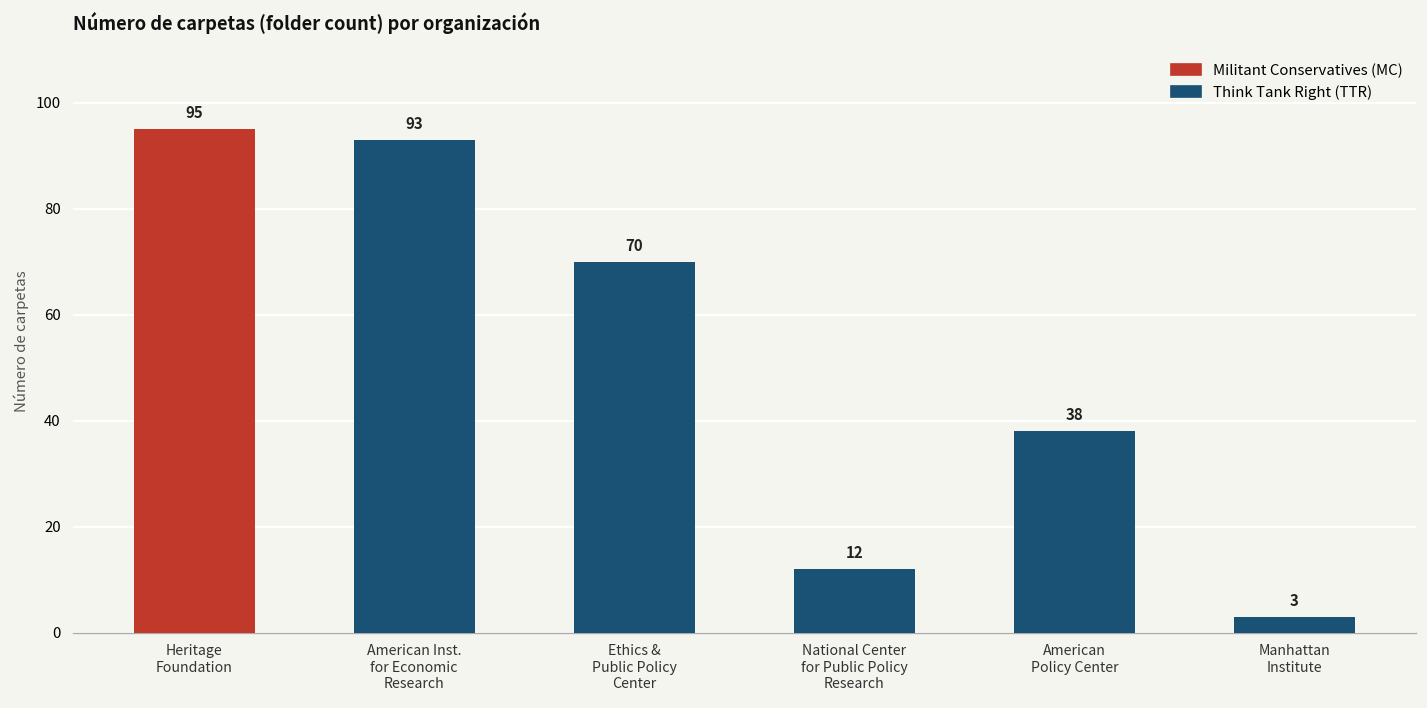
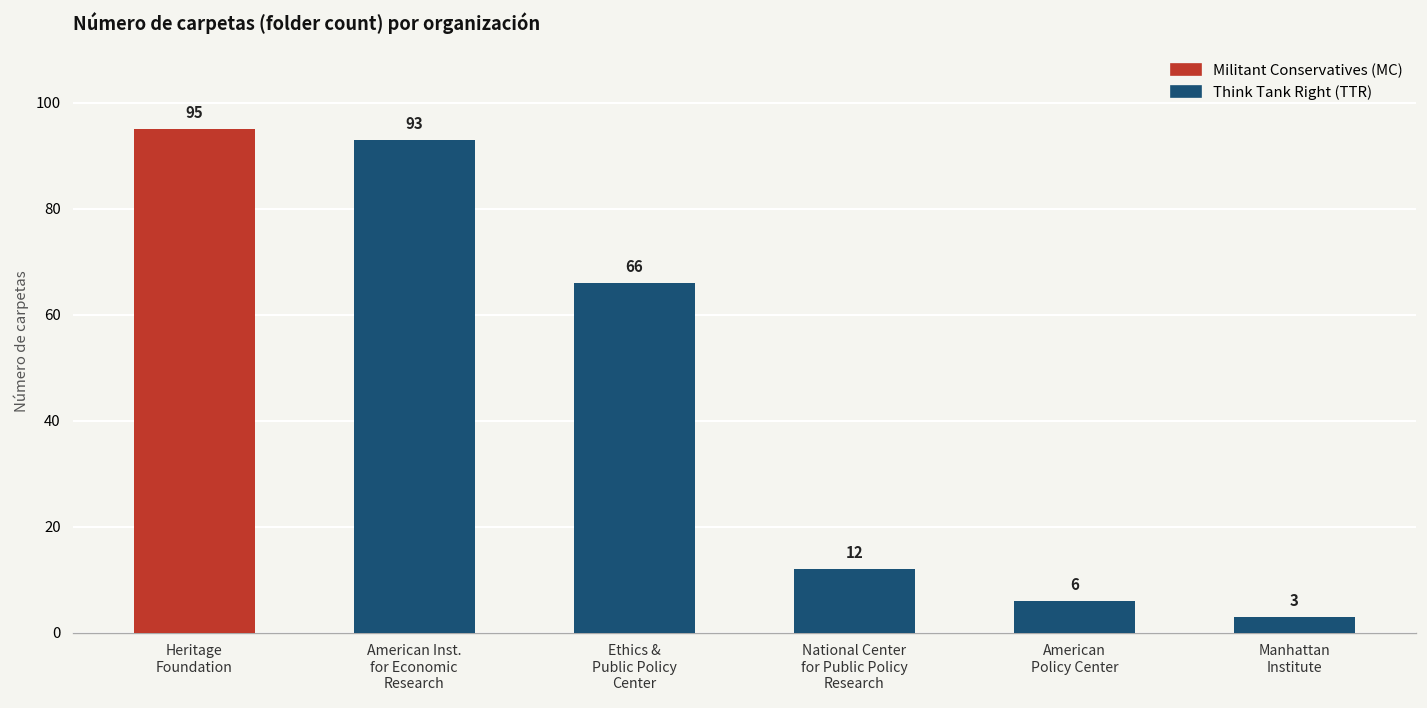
Ethics & Public Policy Center: 70 -> 66
American Policy Center: 38 -> 6
